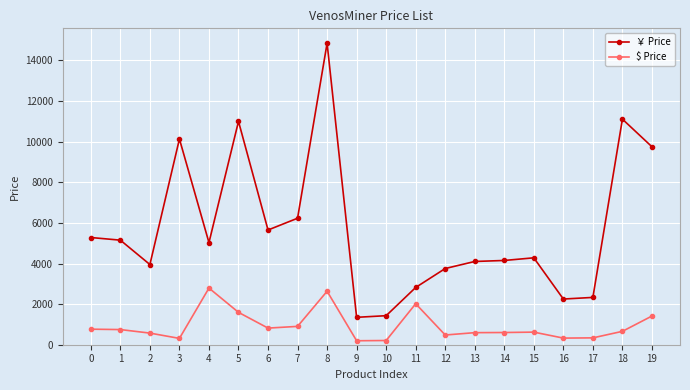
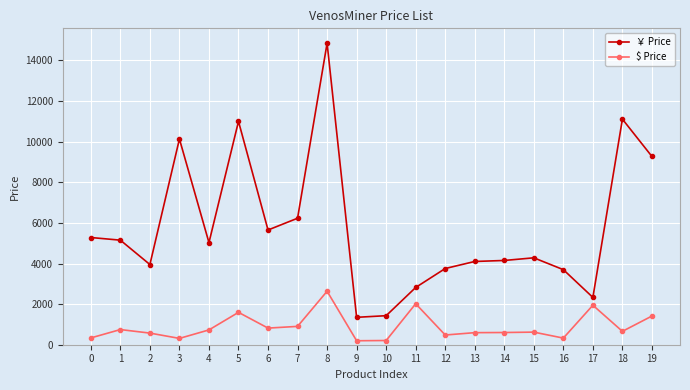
$ Price, 0: 800 -> 300
$ Price, 4: 2800 -> 700
￥ Price, 16: 2300 -> 3700
$ Price, 17: 300 -> 1900
￥ Price, 19: 9800 -> 9300
